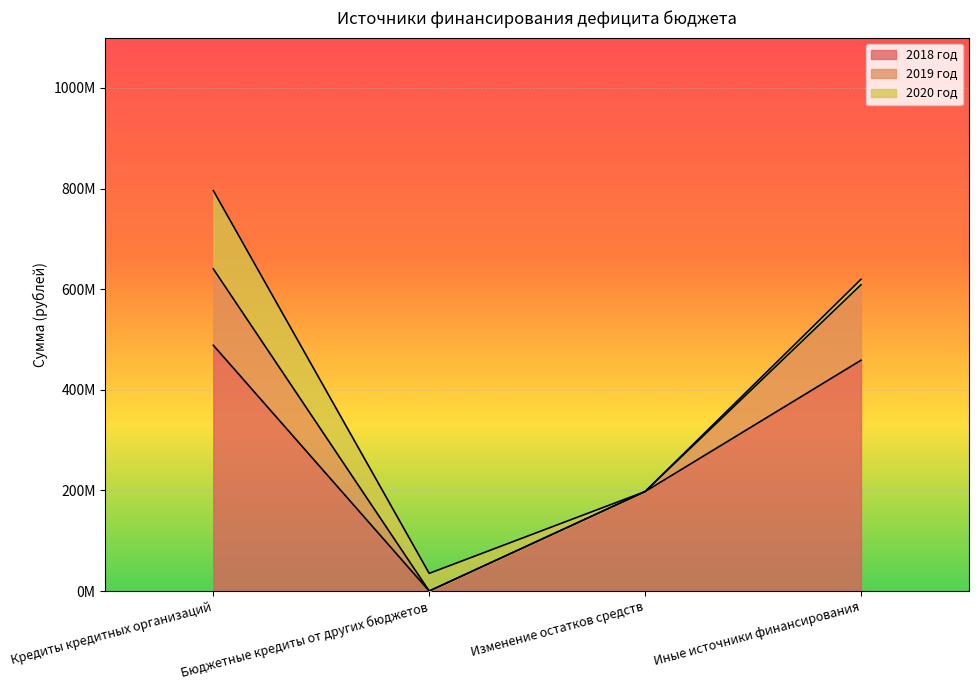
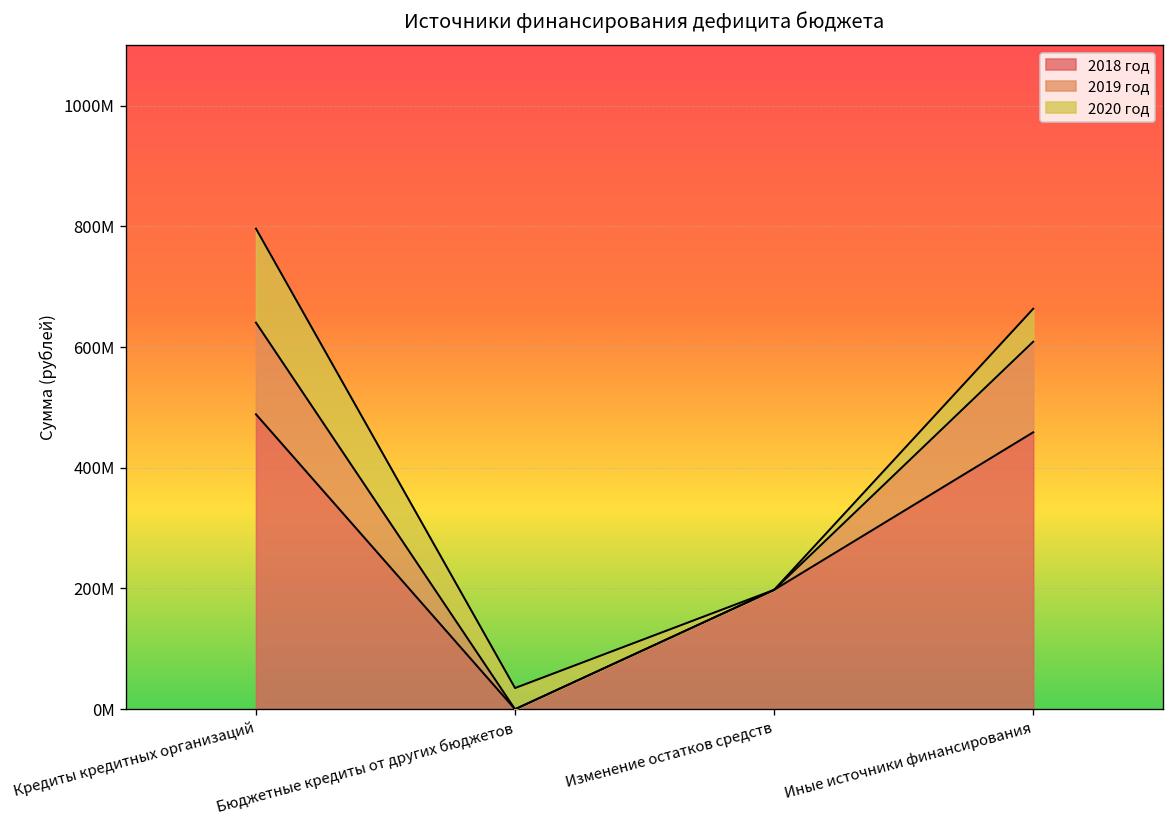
2020 год, Иные источники финансирования: 10000000 -> 50000000
